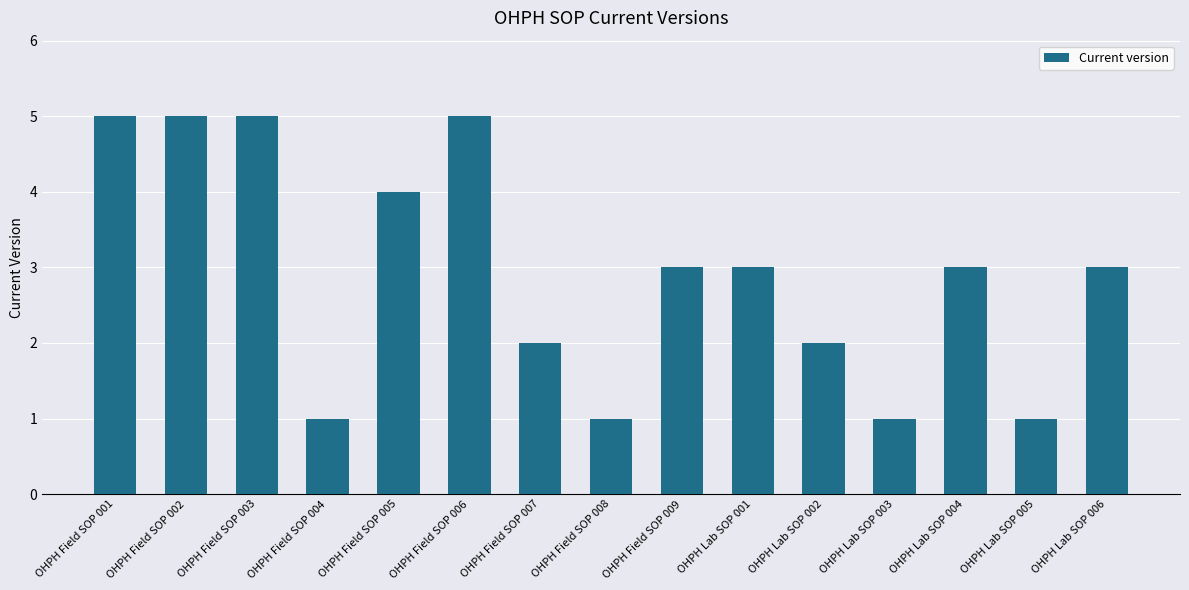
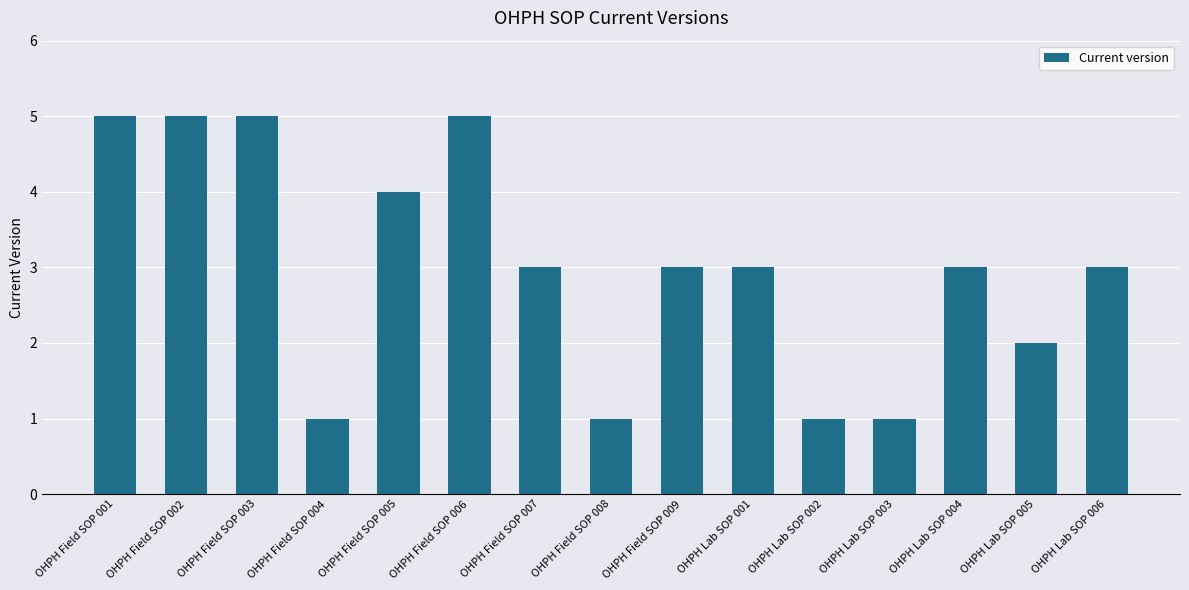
OHPH Field SOP 007: 2 -> 3
OHPH Lab SOP 002: 2 -> 1
OHPH Lab SOP 005: 1 -> 2
